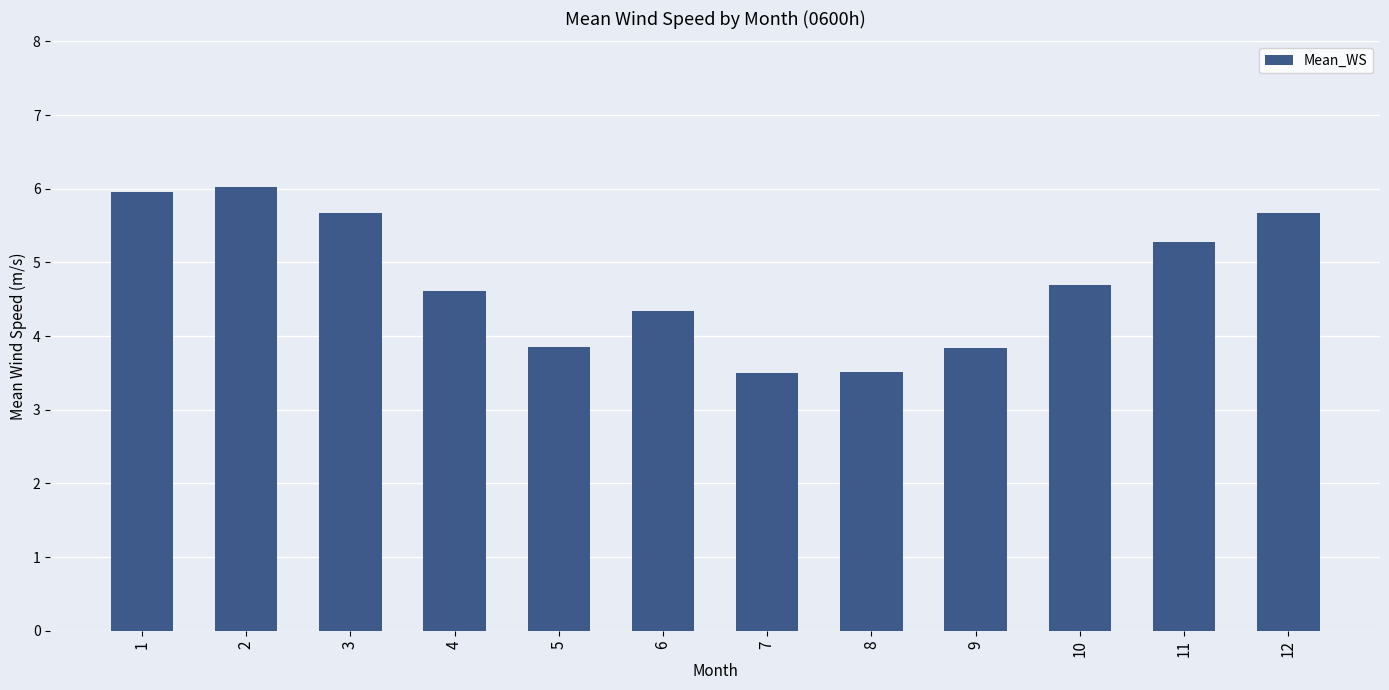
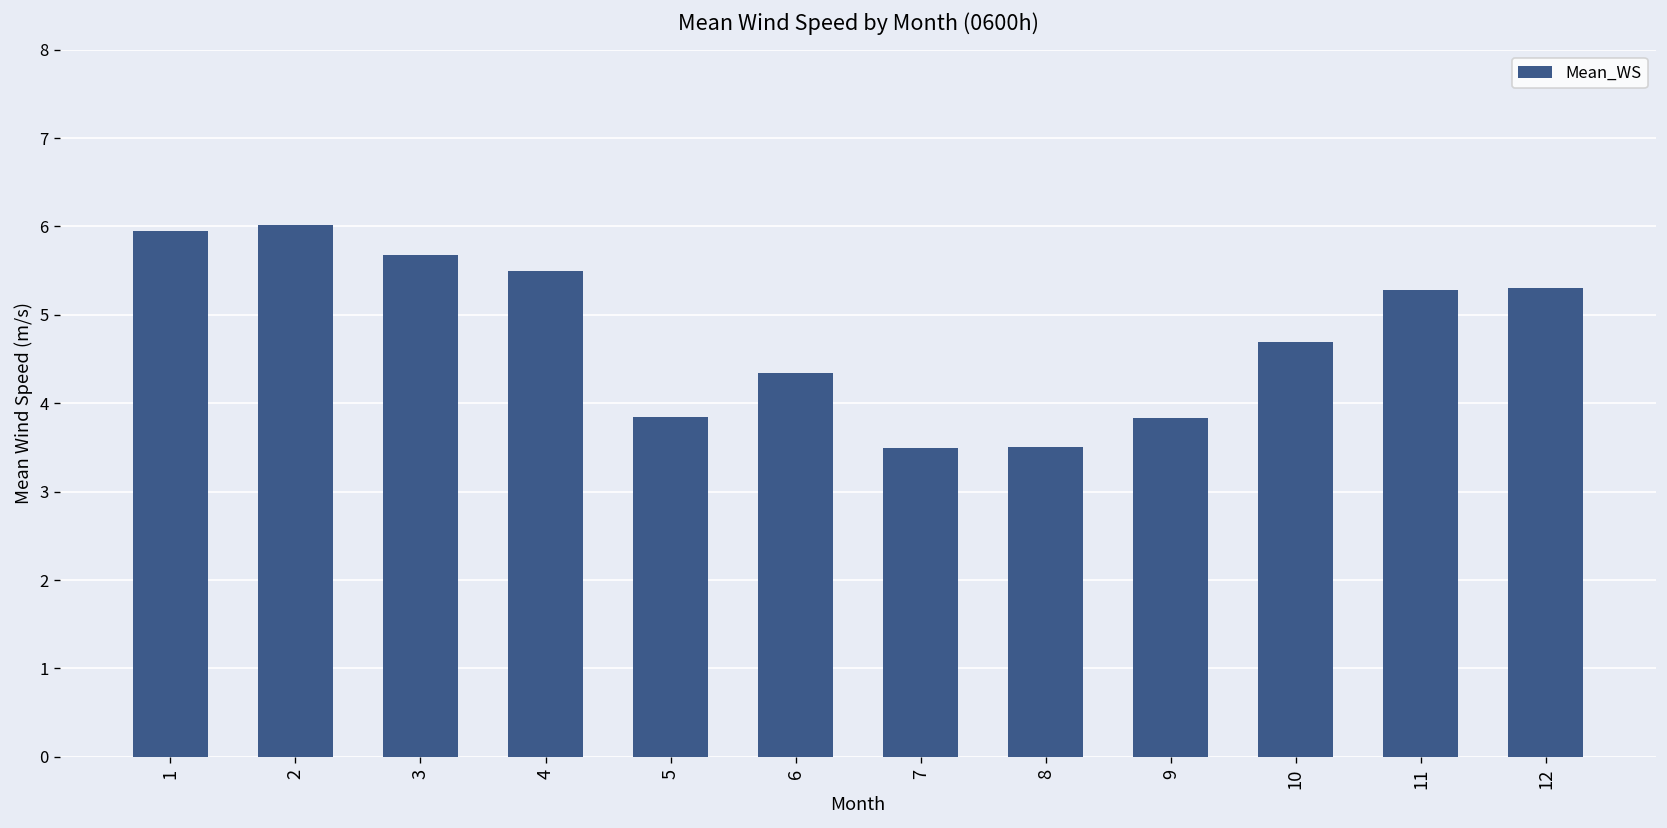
4: 4.6 -> 5.5
12: 5.7 -> 5.3
